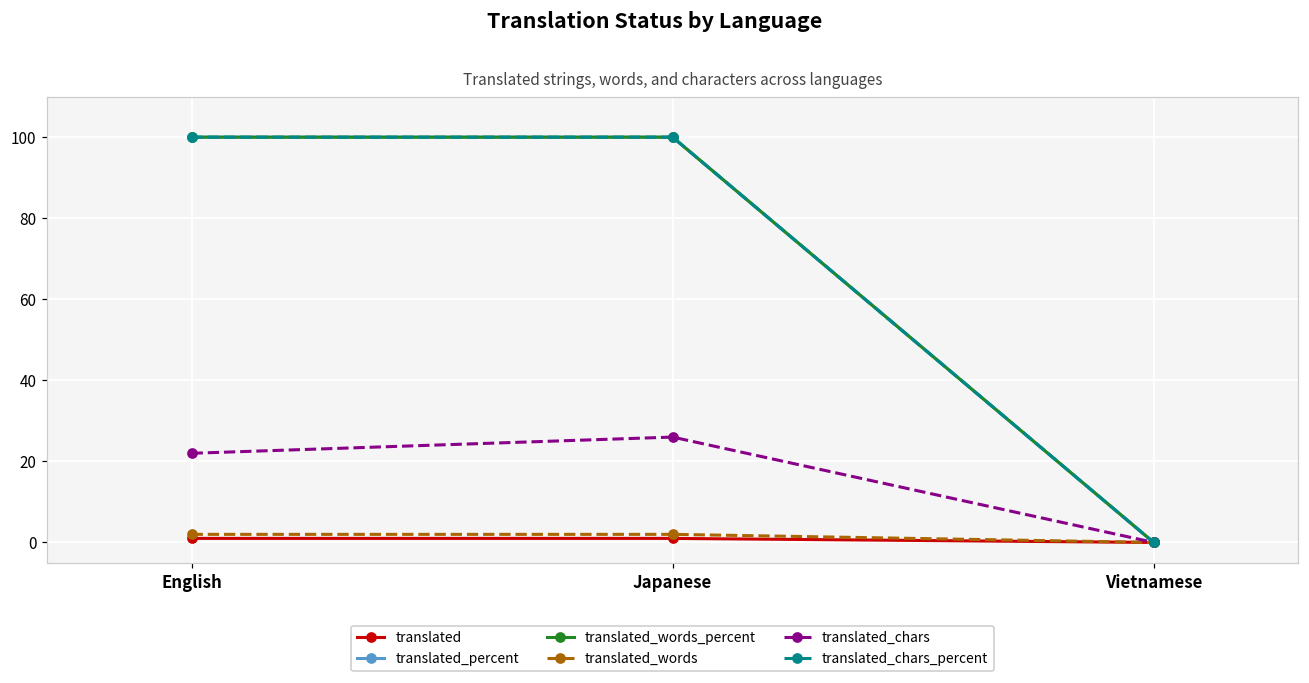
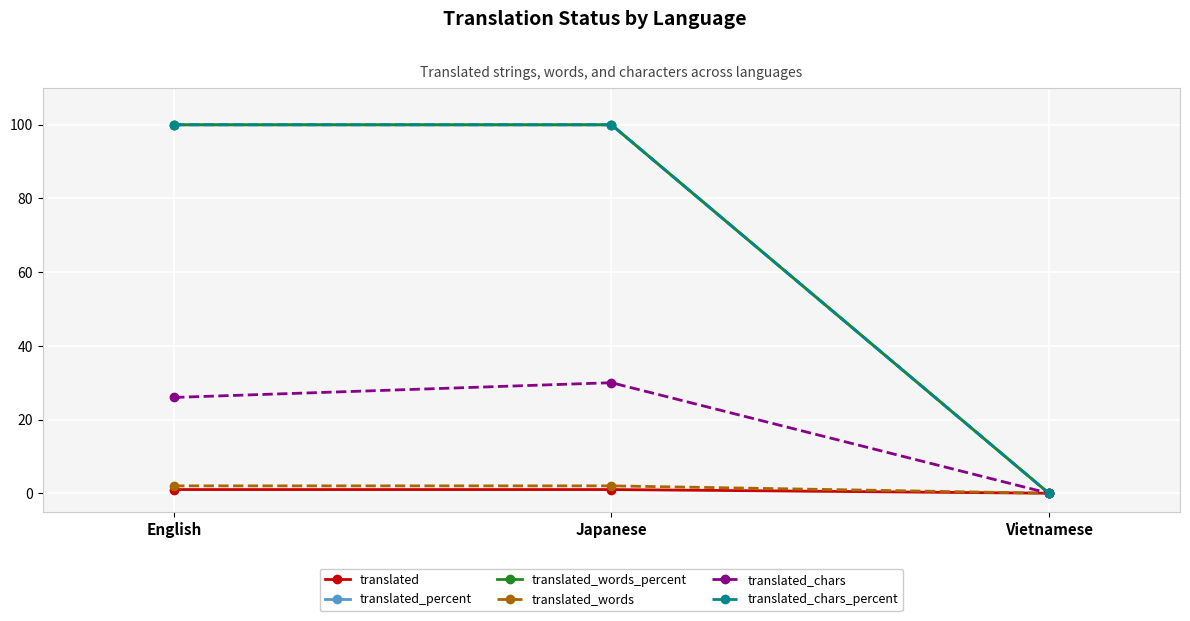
translated_chars, English: 22 -> 26
translated_chars, Japanese: 26 -> 30
